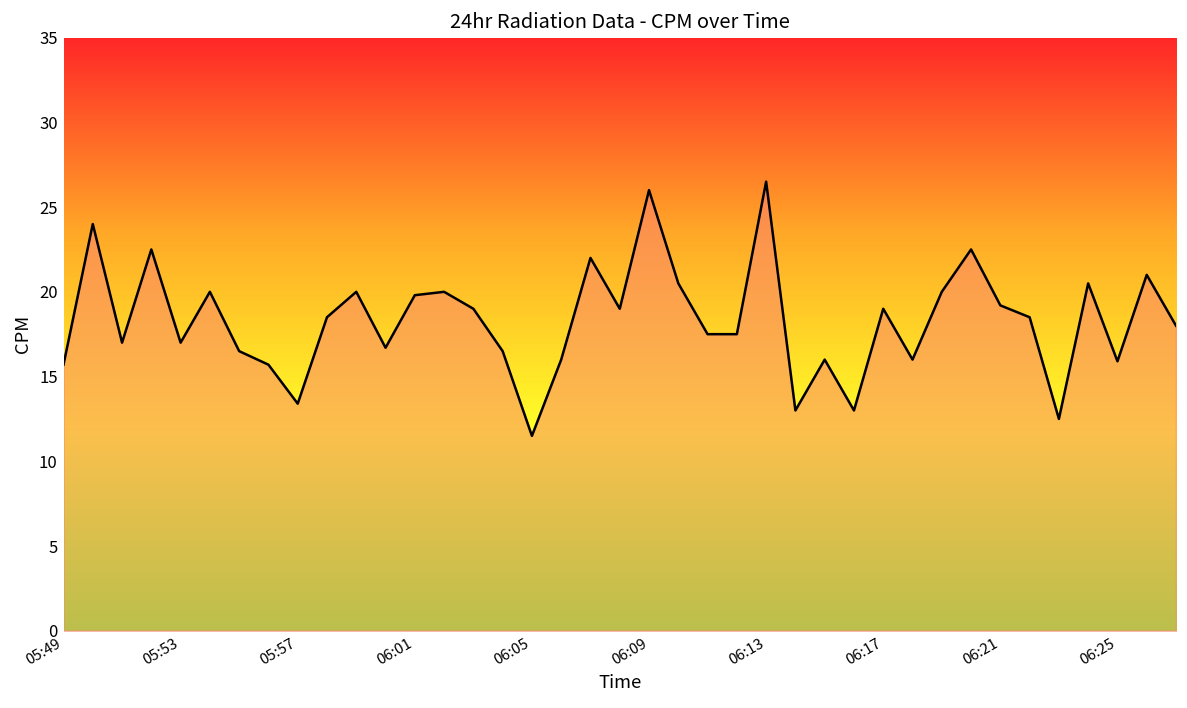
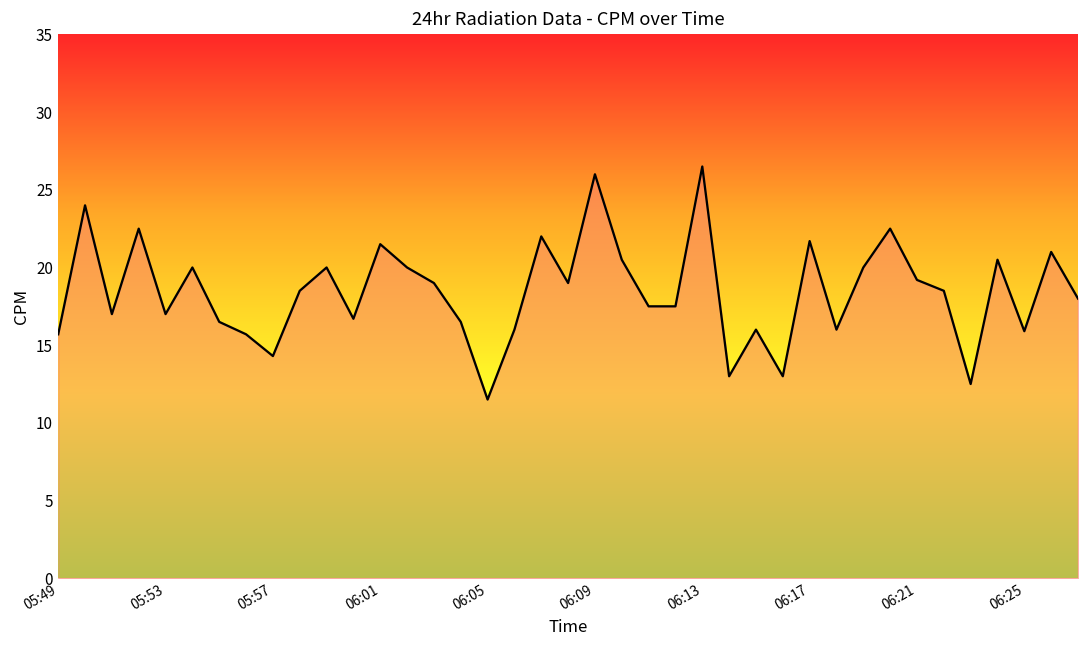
05:57: 13.4 -> 14.3
06:01: 19.8 -> 21.5
06:17: 19.0 -> 21.7
